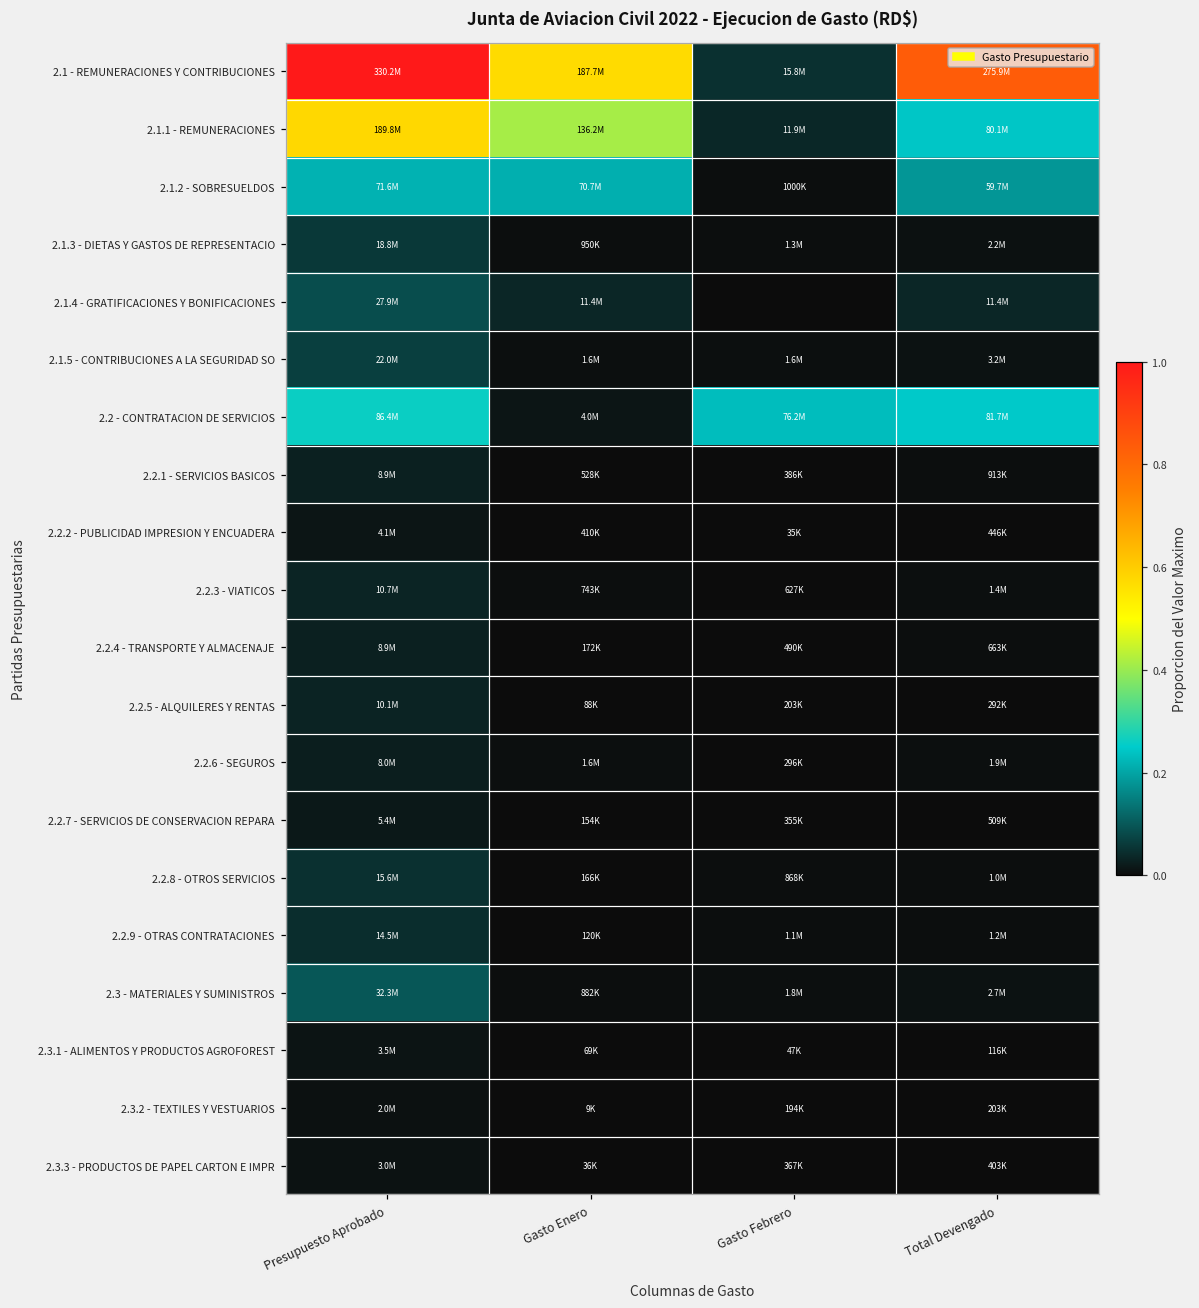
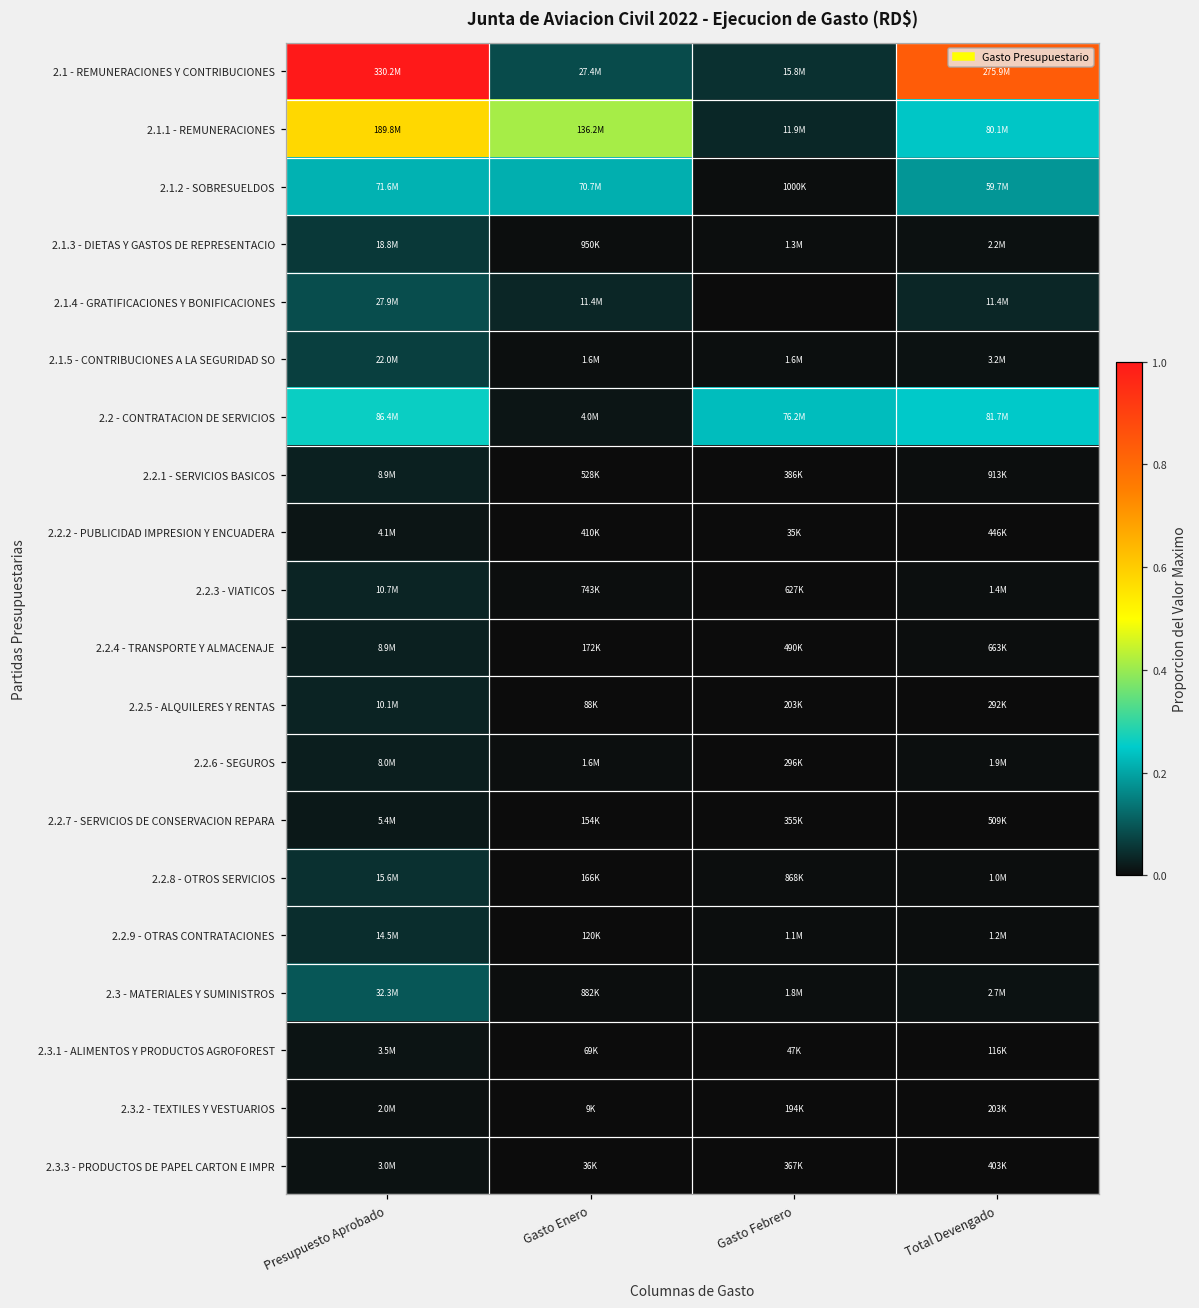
2.1 - REMUNERACIONES Y CONTRIBUCIONES, Gasto Enero: 187.7M -> 27.4M
